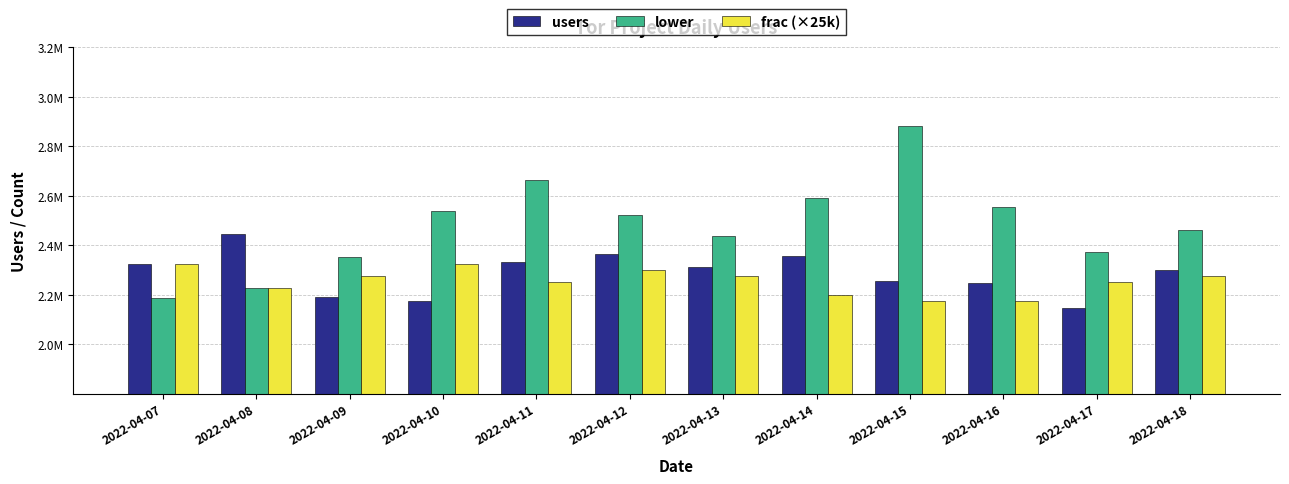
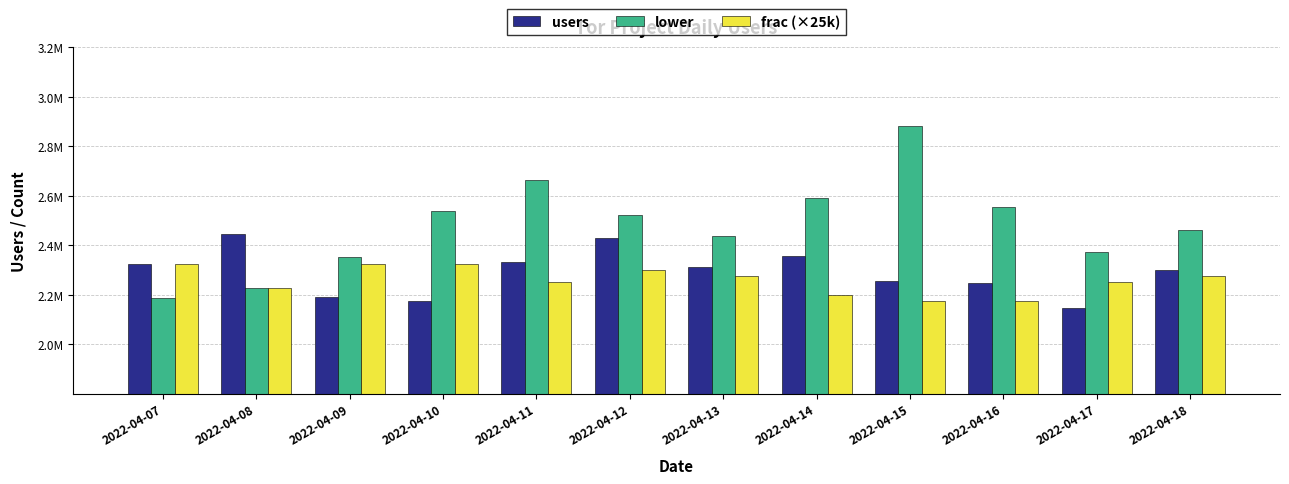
frac (×25k), 2022-04-09: 2280000 -> 2330000
users, 2022-04-12: 2370000 -> 2430000
